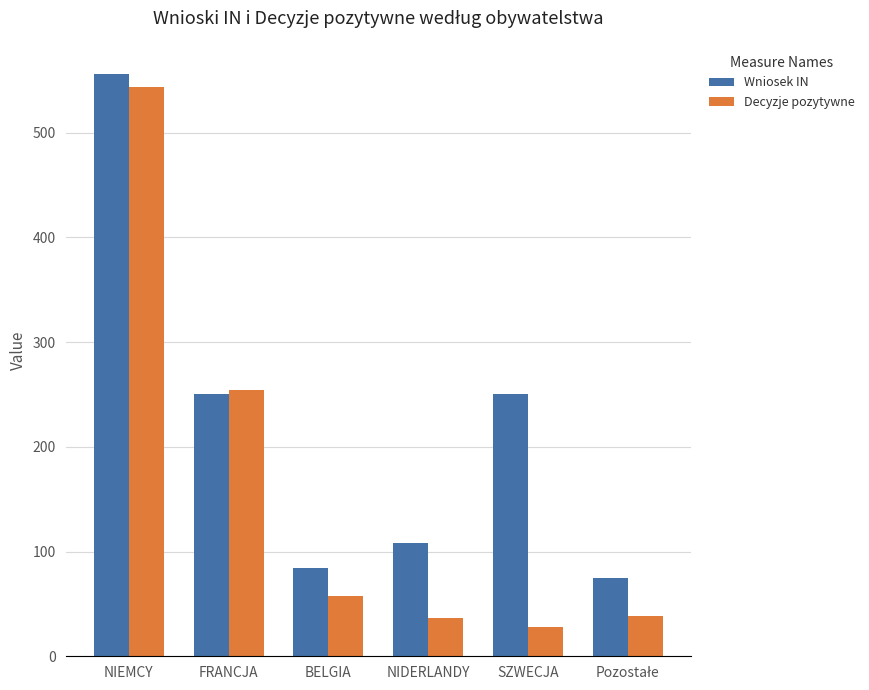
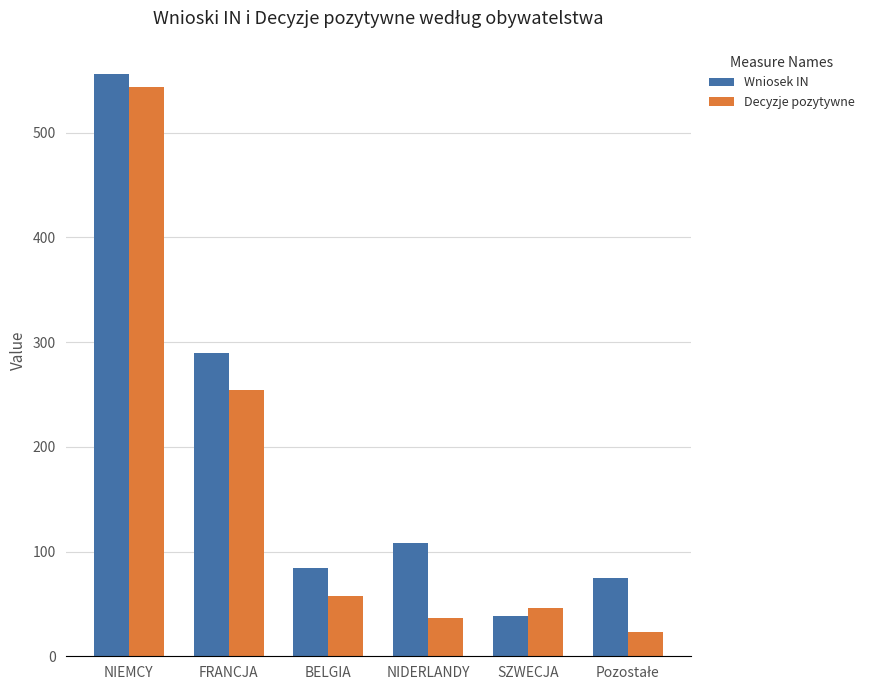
Wniosek IN, FRANCJA: 250 -> 290
Wniosek IN, SZWECJA: 250 -> 38
Decyzje pozytywne, SZWECJA: 28 -> 46
Decyzje pozytywne, Pozostałe: 38 -> 23
